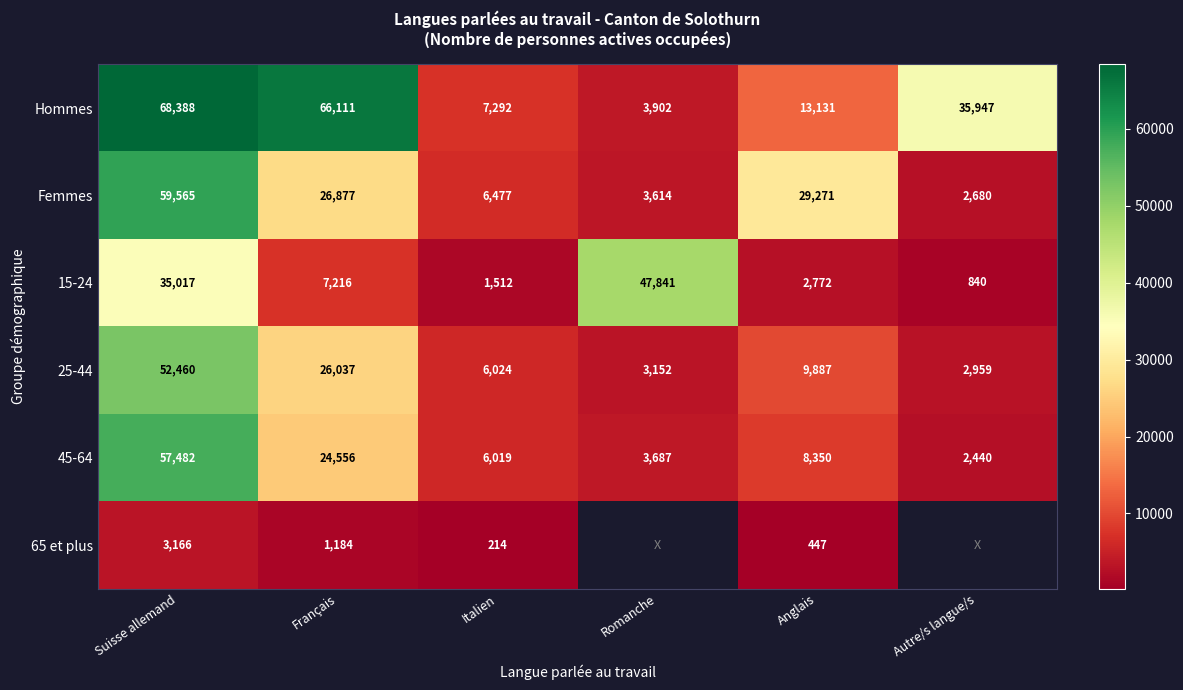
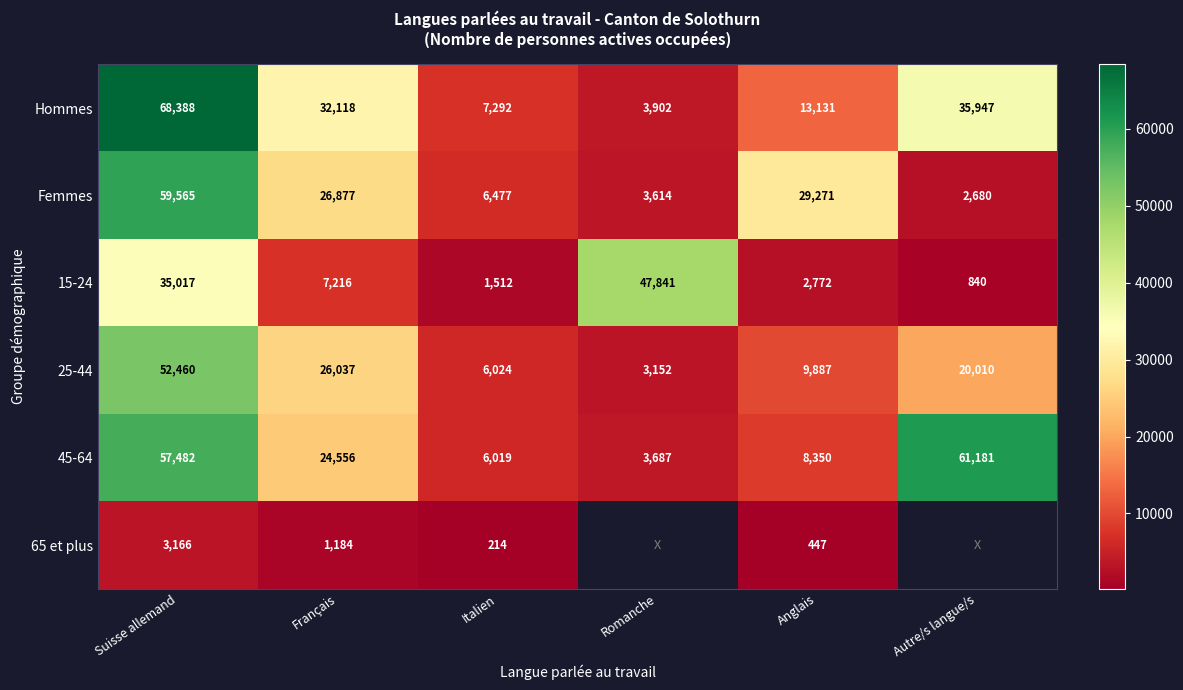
Hommes, Français: 66,111 -> 32,118
25-44, Autre/s langue/s: 2,959 -> 20,010
45-64, Autre/s langue/s: 2,440 -> 61,181
